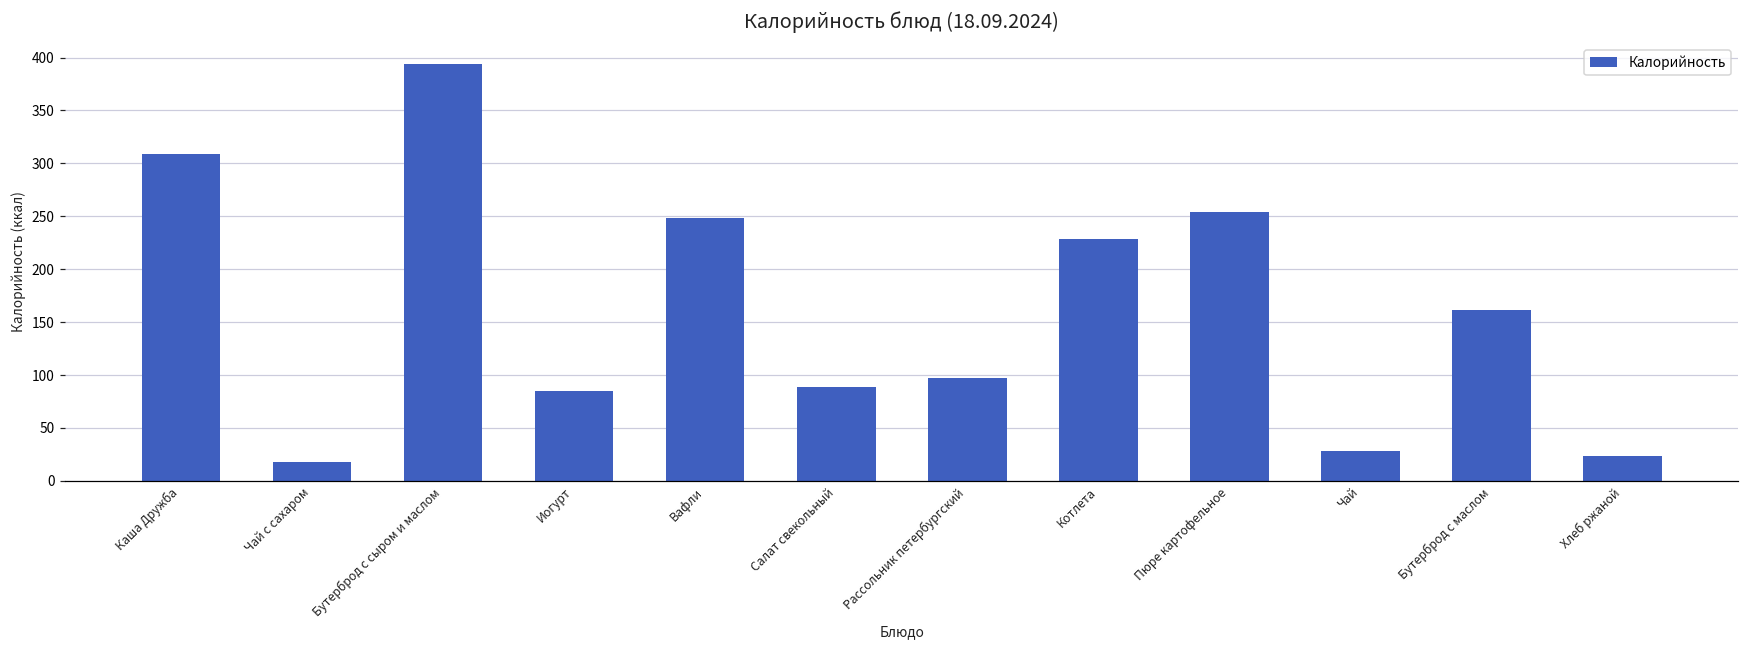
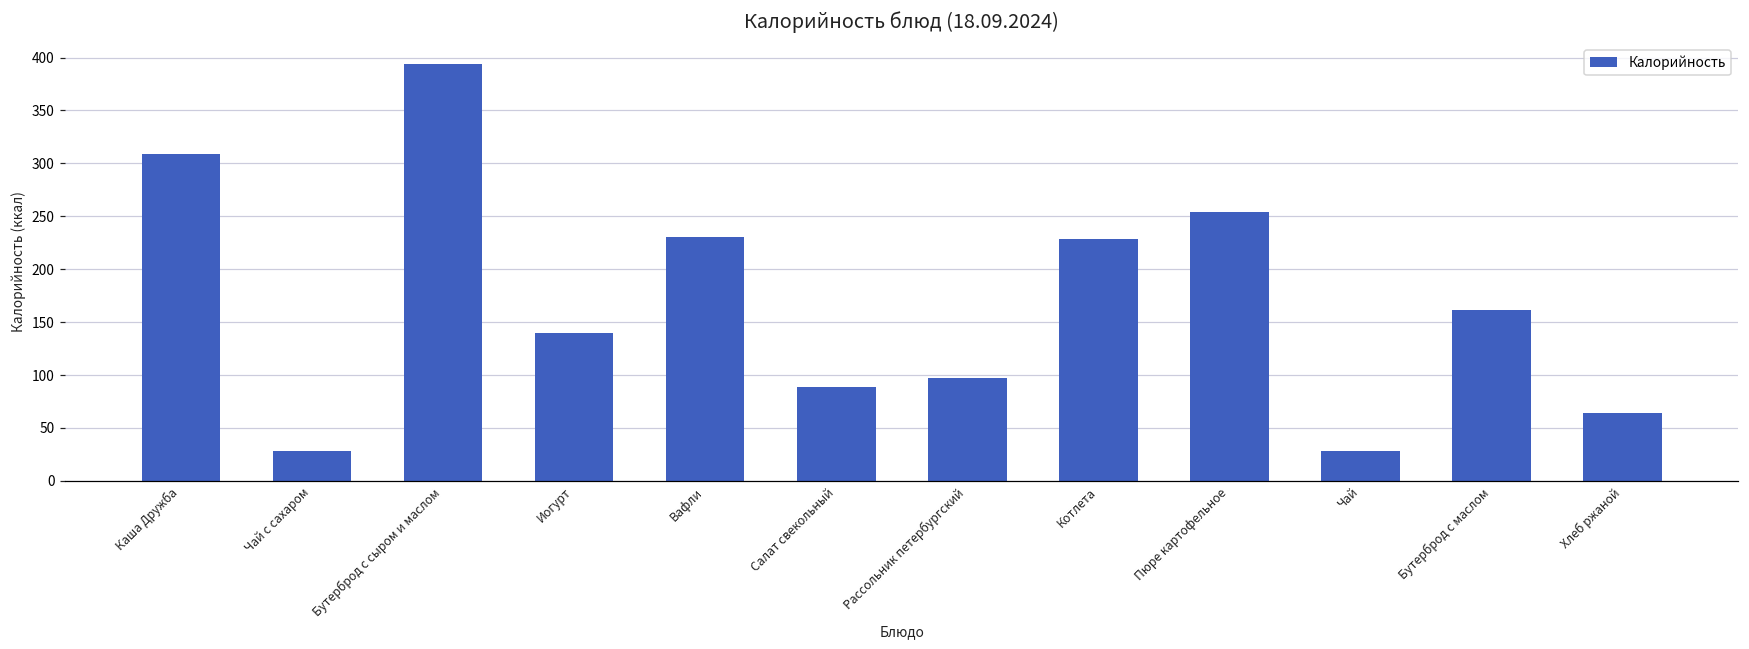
Чай с сахаром: 20 -> 30
Иогурт: 90 -> 140
Вафли: 250 -> 230
Хлеб ржаной: 20 -> 60
